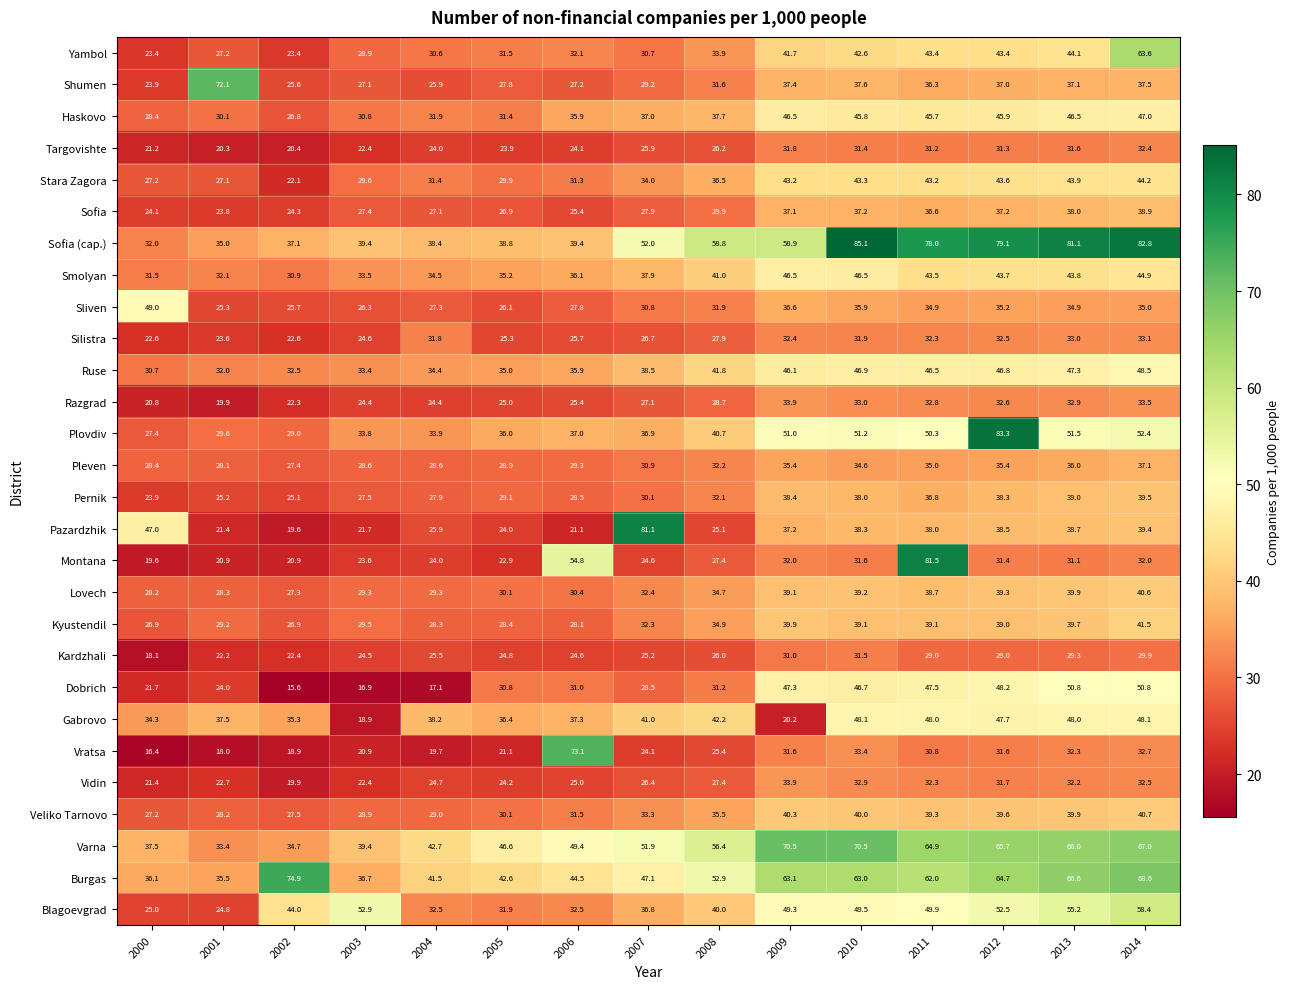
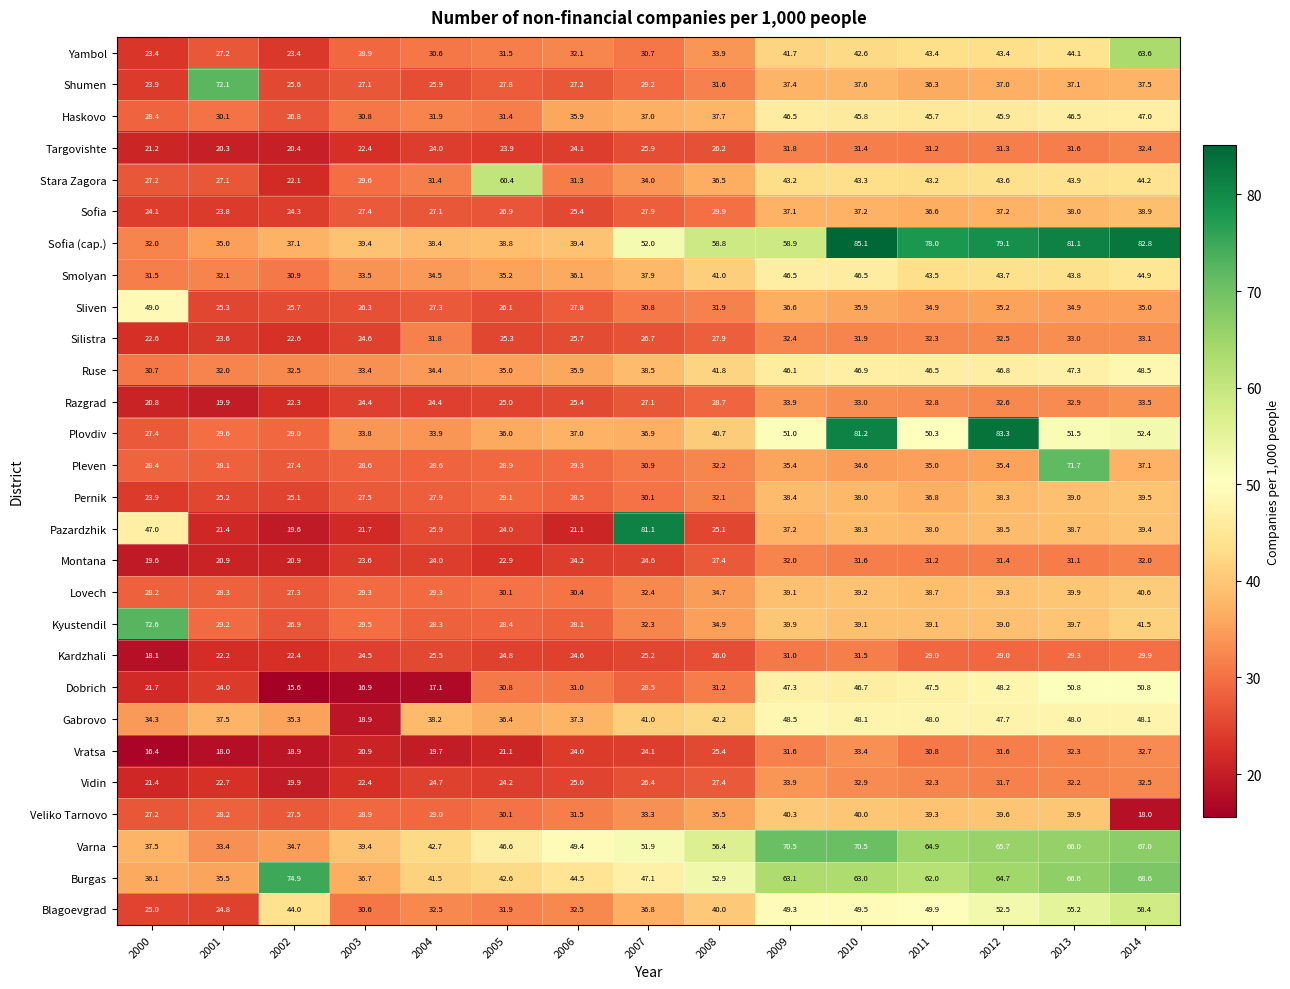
Stara Zagora, 2005: 29.9 -> 60.4
Plovdiv, 2010: 51.2 -> 81.2
Pleven, 2013: 36.0 -> 71.7
Montana, 2006: 54.8 -> 24.2
Montana, 2011: 81.5 -> 31.2
Kyustendil, 2000: 26.9 -> 72.6
Gabrovo, 2009: 20.2 -> 48.5
Vratsa, 2006: 73.1 -> 24.0
Veliko Tarnovo, 2014: 40.7 -> 18.0
Blagoevgrad, 2003: 52.9 -> 30.6
